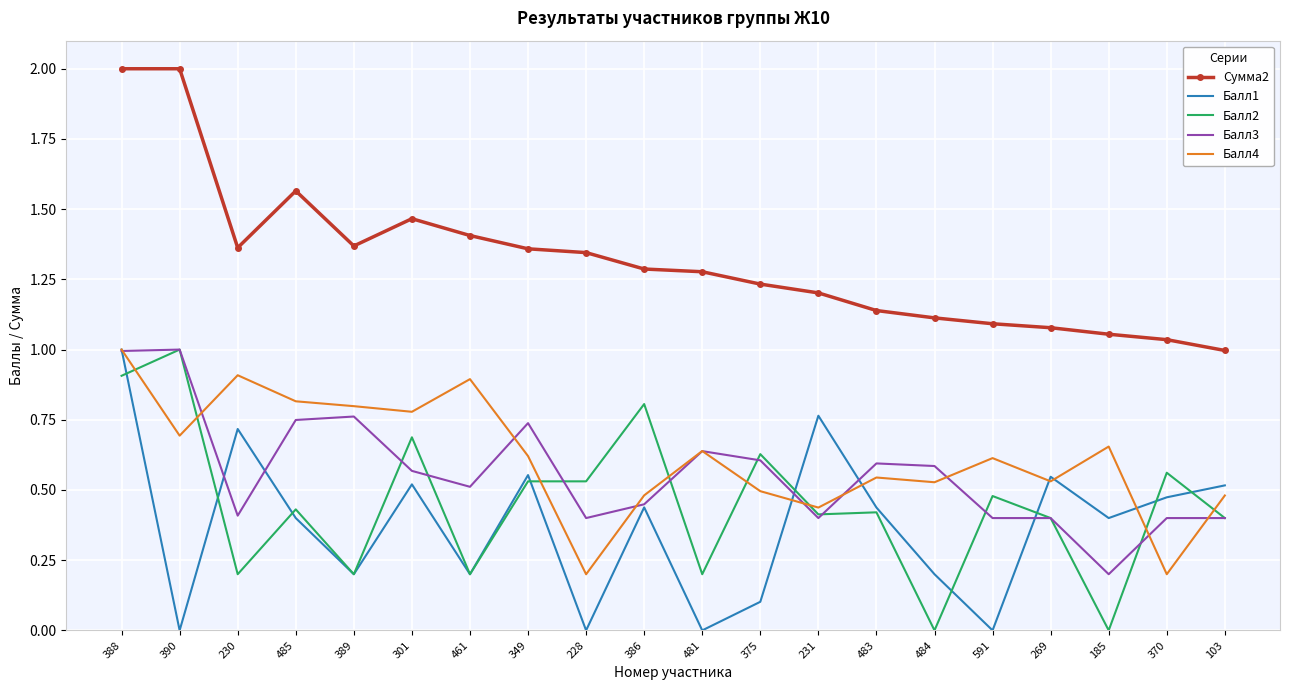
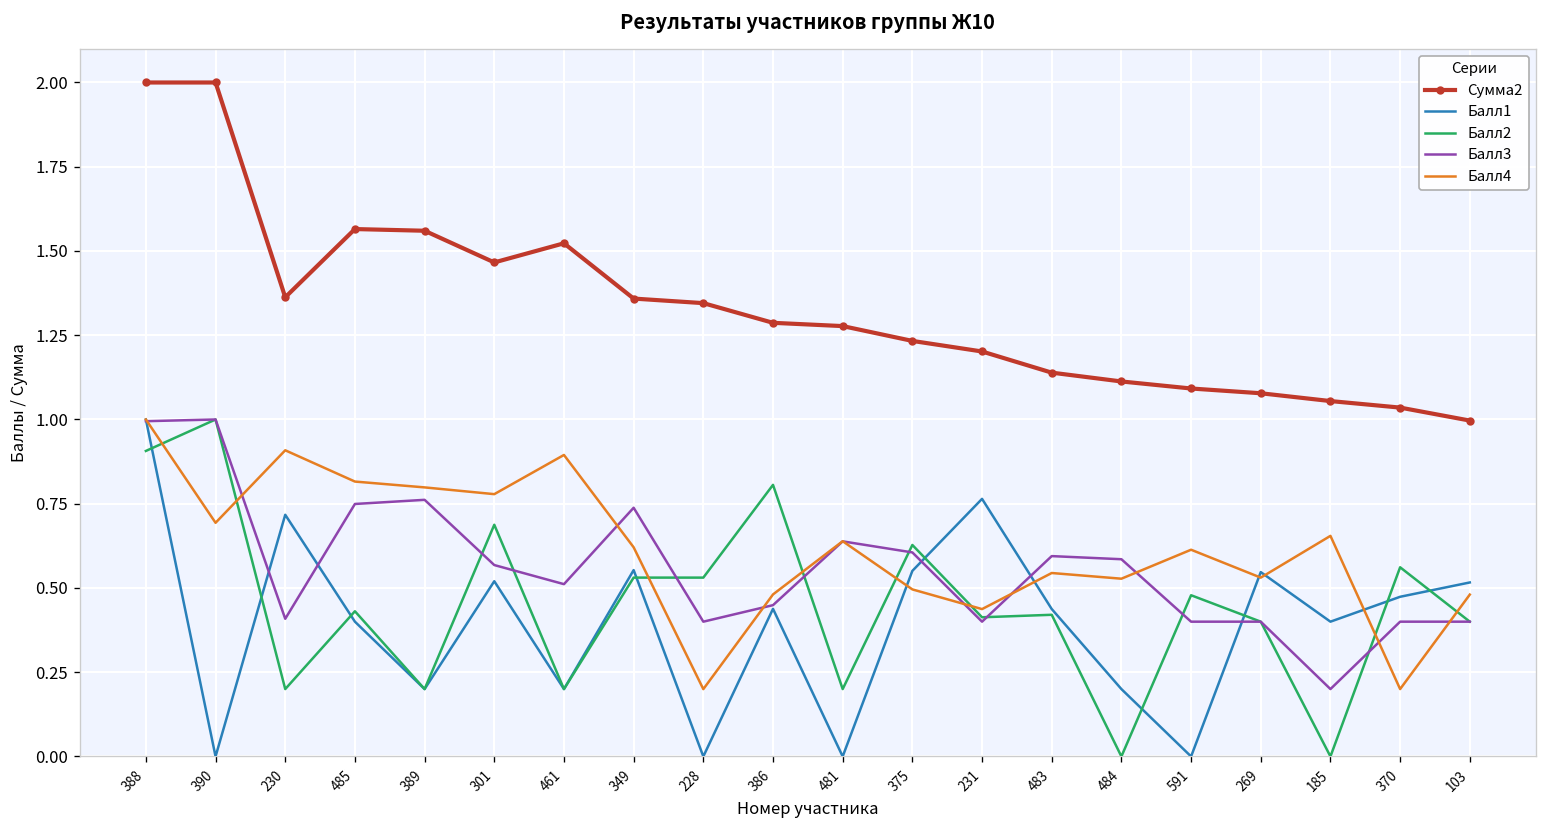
Сумма2, 389: 1.37 -> 1.56
Сумма2, 461: 1.41 -> 1.52
Балл1, 375: 0.10 -> 0.55
